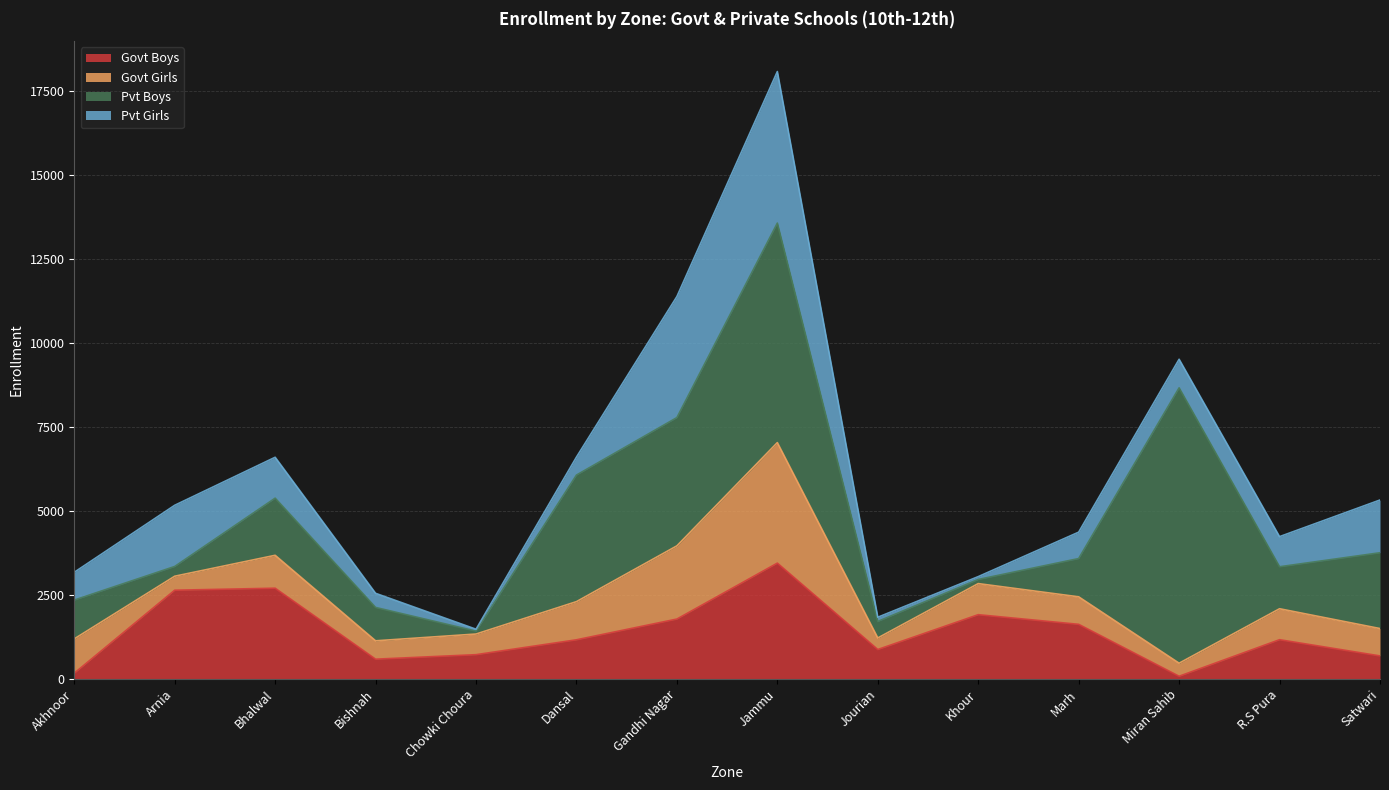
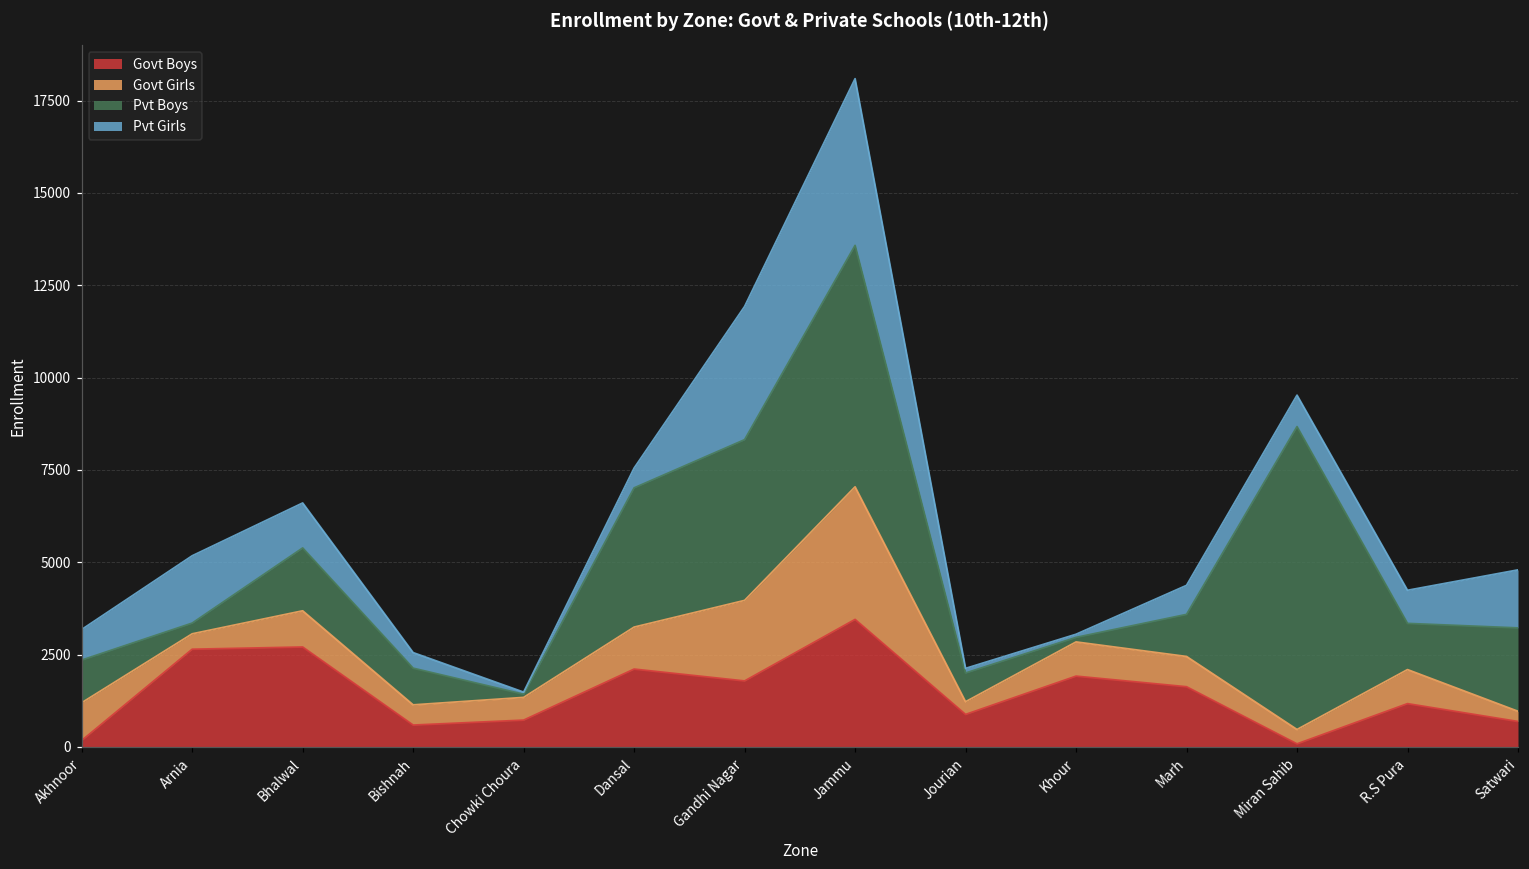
Govt Boys, Dansal: 1200 -> 2100
Pvt Boys, Gandhi Nagar: 3800 -> 4400
Pvt Boys, Jourian: 500 -> 800
Govt Girls, Satwari: 800 -> 300
